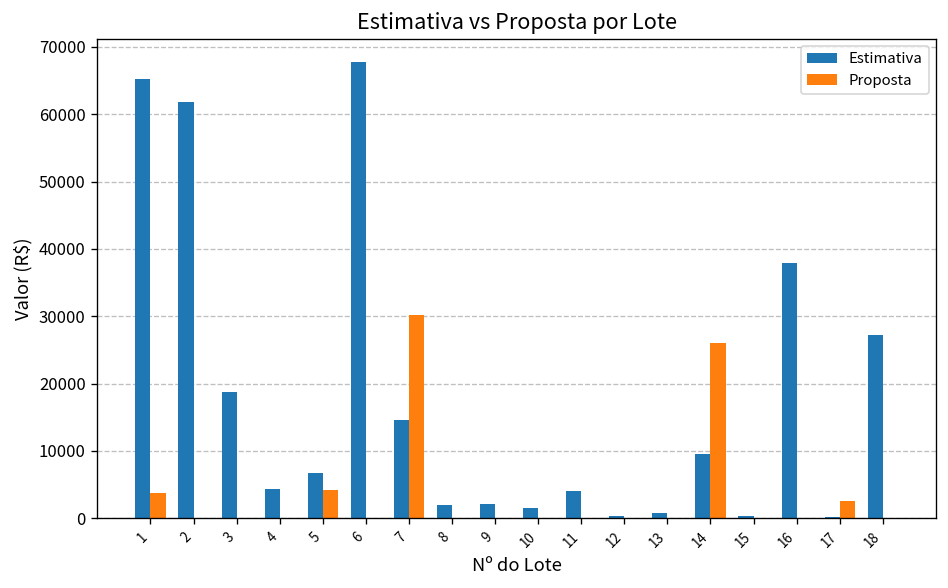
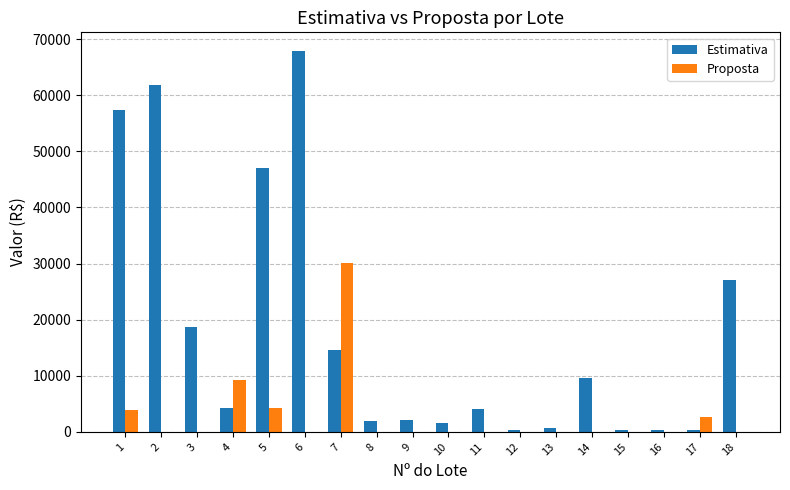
Estimativa, 1: 65000 -> 57000
Proposta, 4: 0 -> 9000
Estimativa, 5: 7000 -> 47000
Proposta, 14: 26000 -> 0
Estimativa, 16: 38000 -> 0
